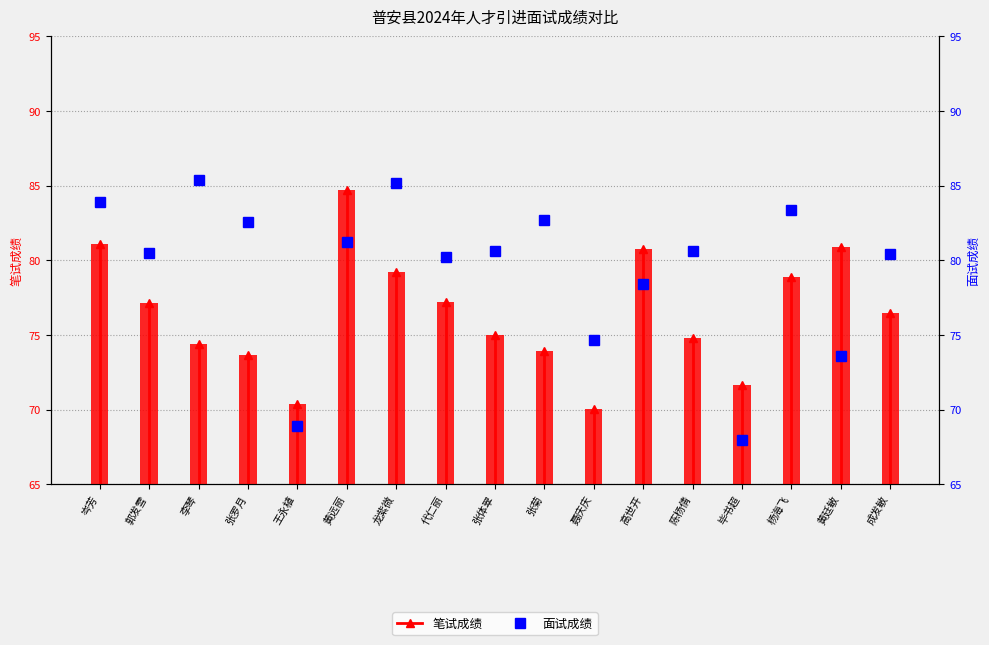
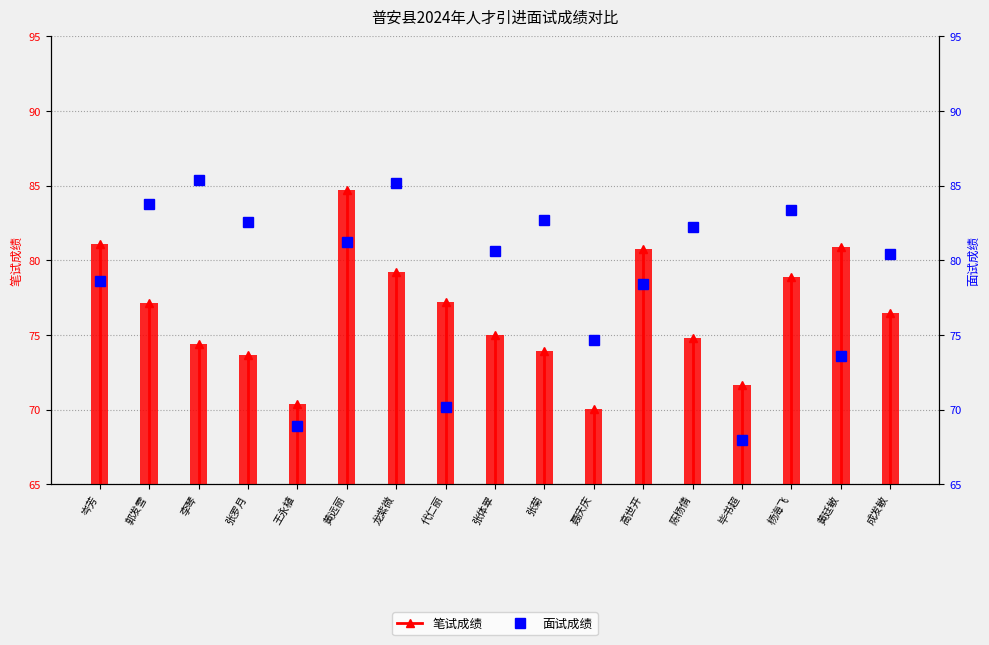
面试成绩, 岑芳: 83.9 -> 78.6
面试成绩, 郭发雪: 80.5 -> 83.8
面试成绩, 代仁丽: 80.2 -> 70.2
面试成绩, 陈杨倩: 80.6 -> 82.2
